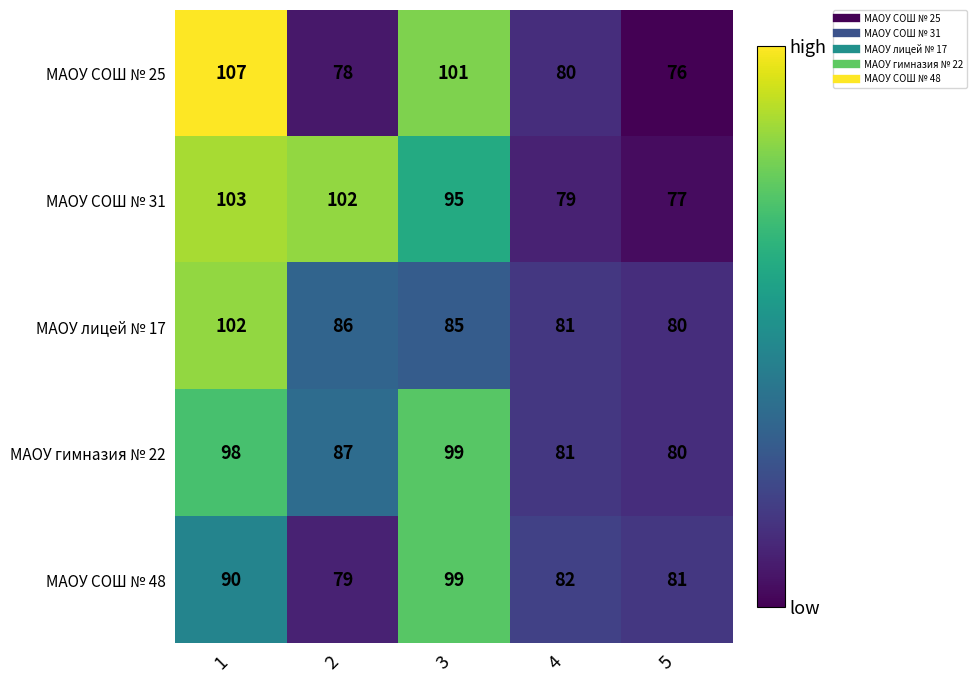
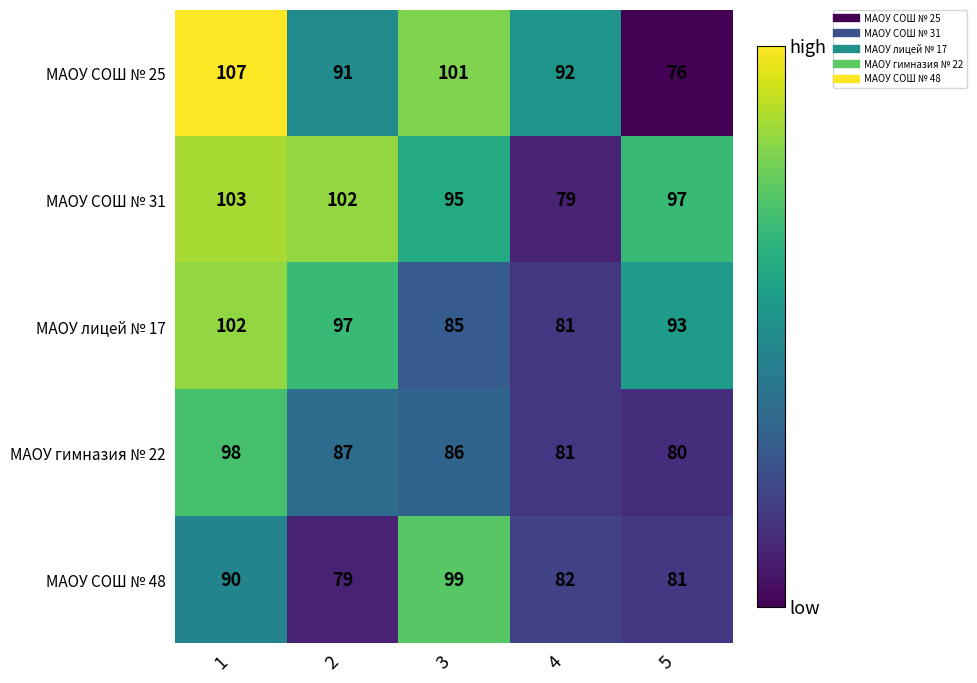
МАОУ СОШ № 25, 2: 78 -> 91
МАОУ СОШ № 25, 4: 80 -> 92
МАОУ СОШ № 31, 5: 77 -> 97
МАОУ лицей № 17, 2: 86 -> 97
МАОУ лицей № 17, 5: 80 -> 93
МАОУ гимназия № 22, 3: 99 -> 86
